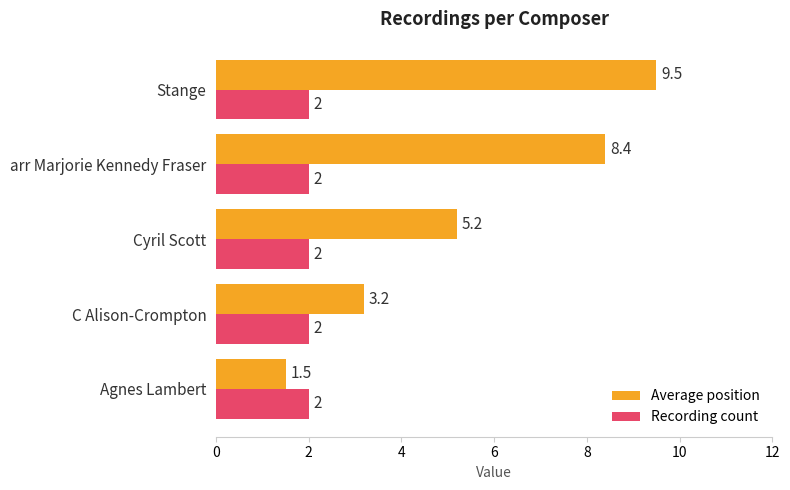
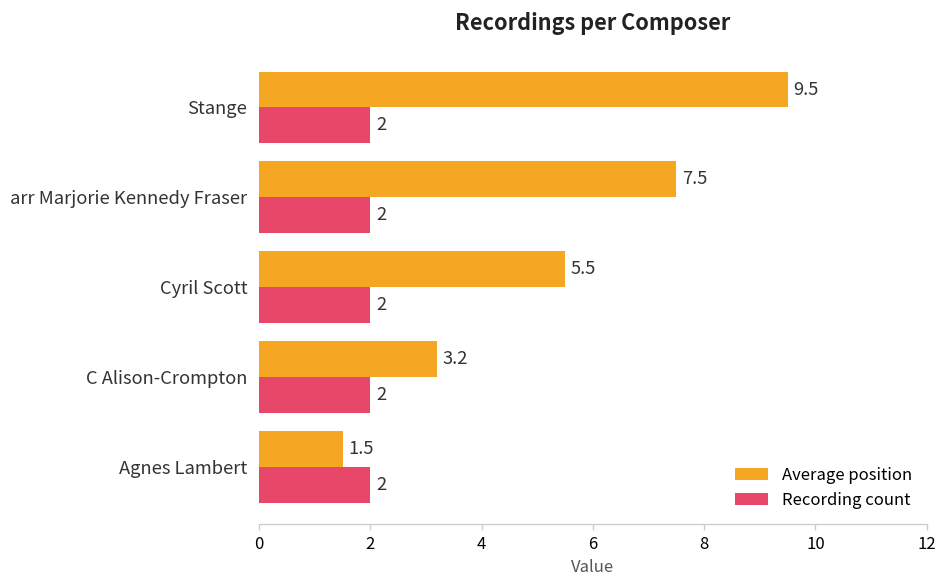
Average position, arr Marjorie Kennedy Fraser: 8.4 -> 7.5
Average position, Cyril Scott: 5.2 -> 5.5
